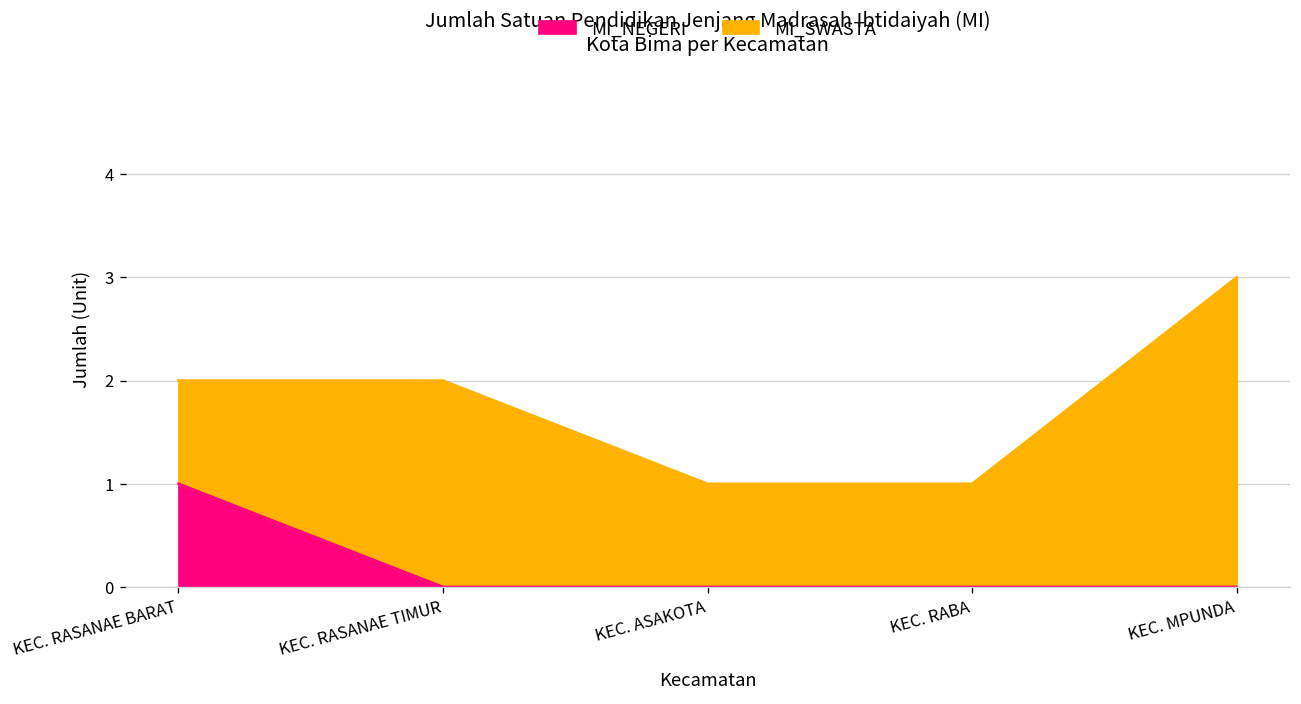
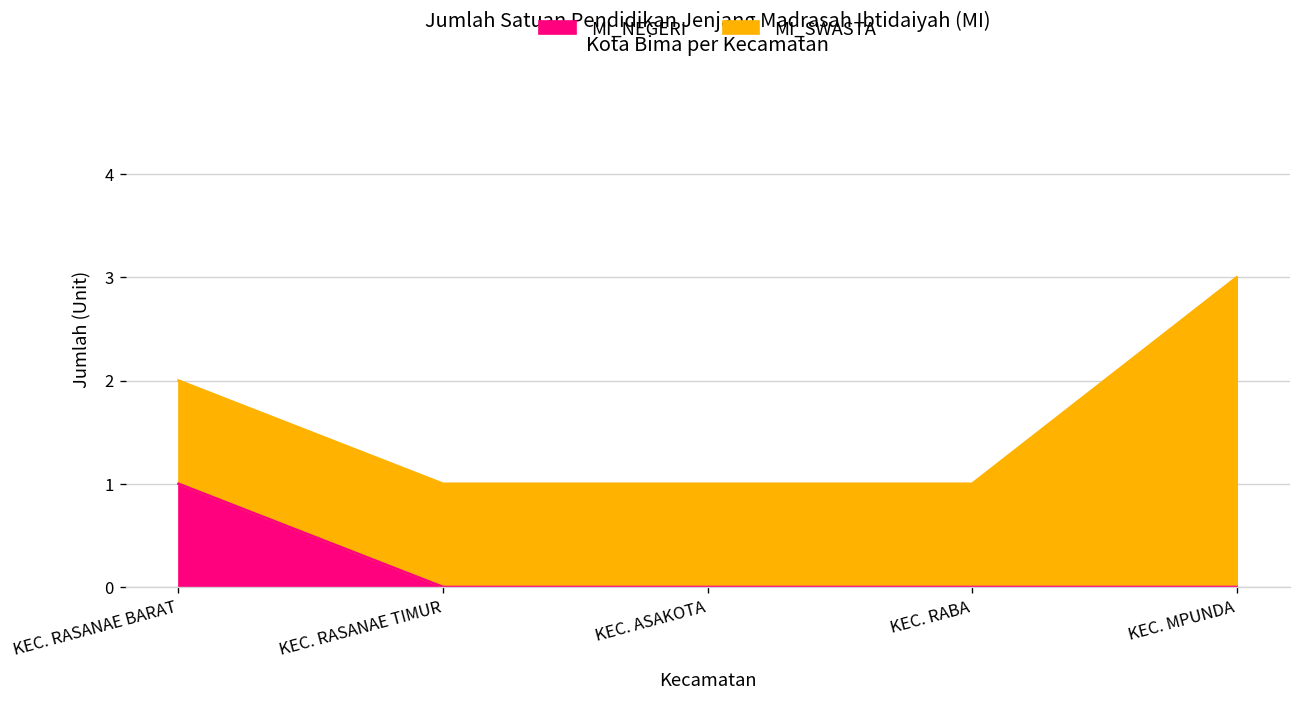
MI_SWASTA, KEC. RASANAE TIMUR: 2 -> 1
